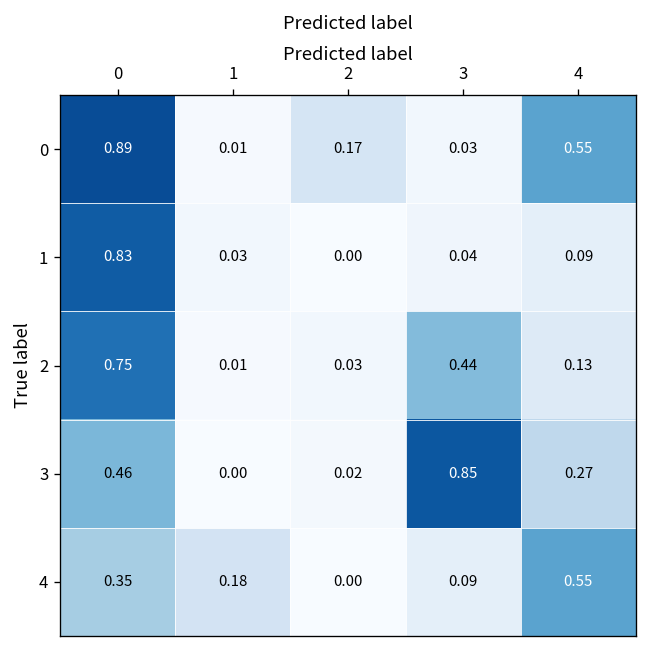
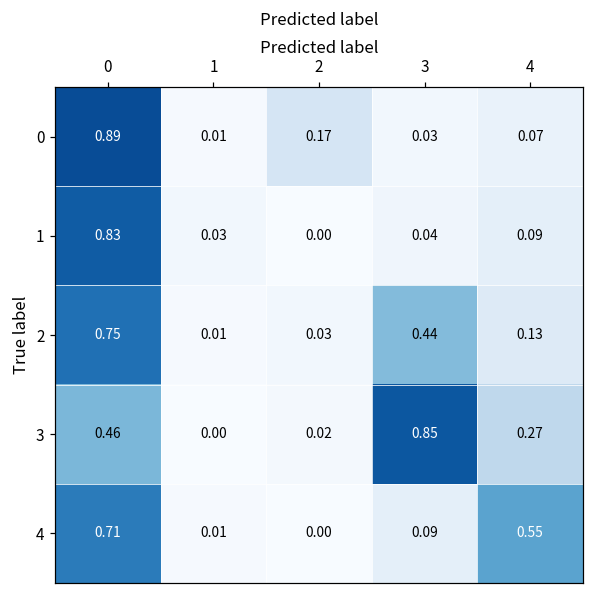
0, 4: 0.55 -> 0.07
4, 0: 0.35 -> 0.71
4, 1: 0.18 -> 0.01
